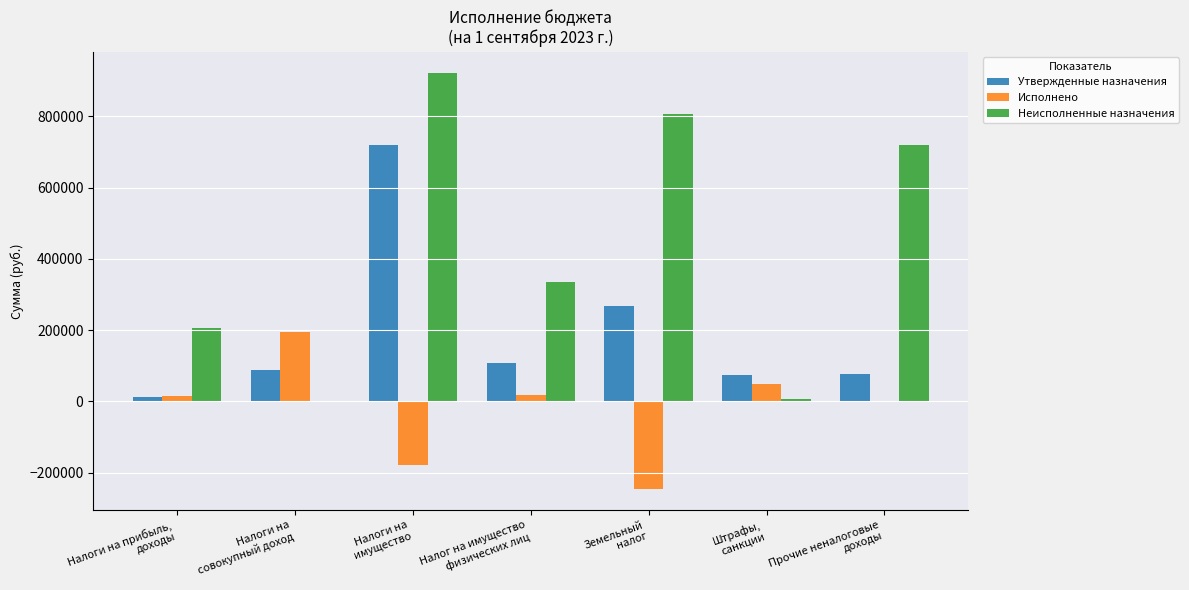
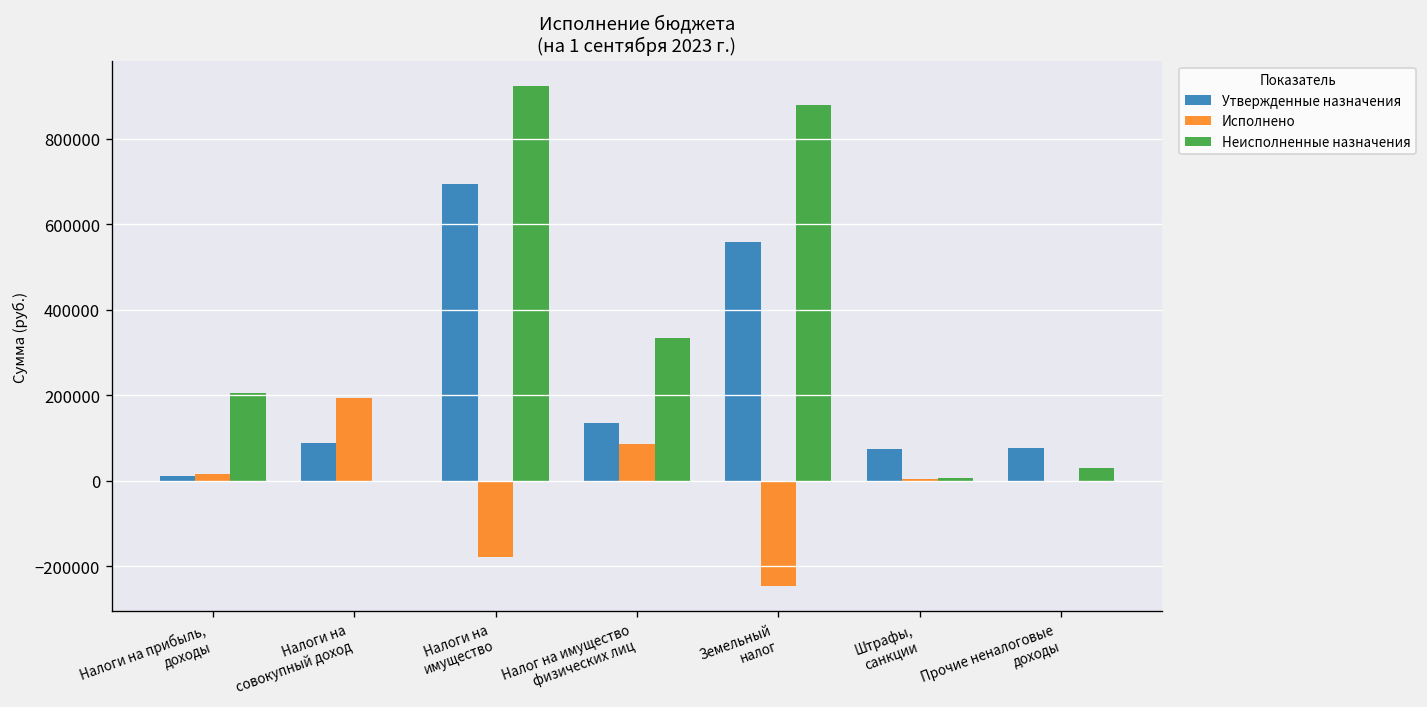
Утвержденные назначения, Налоги на имущество: 720000 -> 690000
Утвержденные назначения, Налог на имущество физических лиц: 110000 -> 130000
Исполнено, Налог на имущество физических лиц: 20000 -> 90000
Утвержденные назначения, Земельный налог: 270000 -> 560000
Неисполненные назначения, Земельный налог: 810000 -> 880000
Исполнено, Штрафы, санкции: 50000 -> 0
Неисполненные назначения, Прочие неналоговые доходы: 720000 -> 30000
